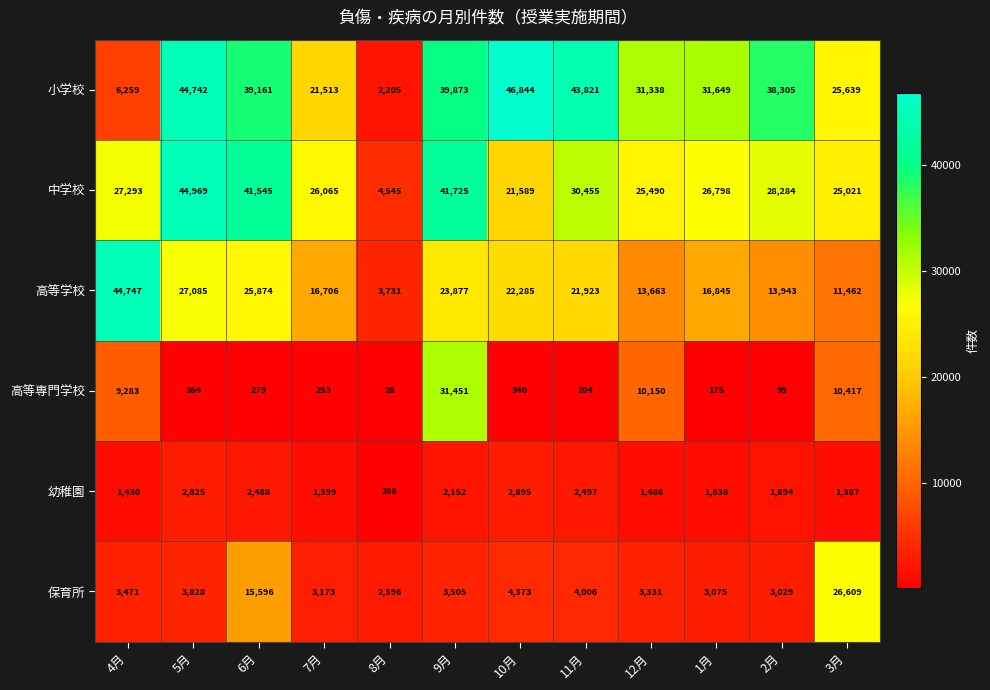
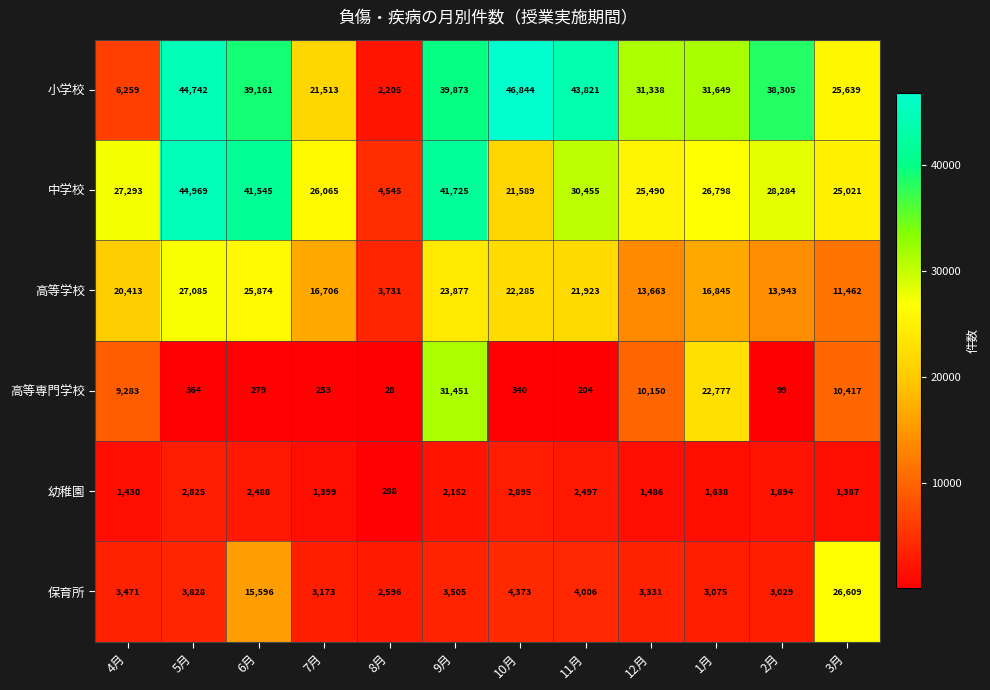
高等学校, 4月: 44,747 -> 20,413
高等専門学校, 1月: 175 -> 22,777
